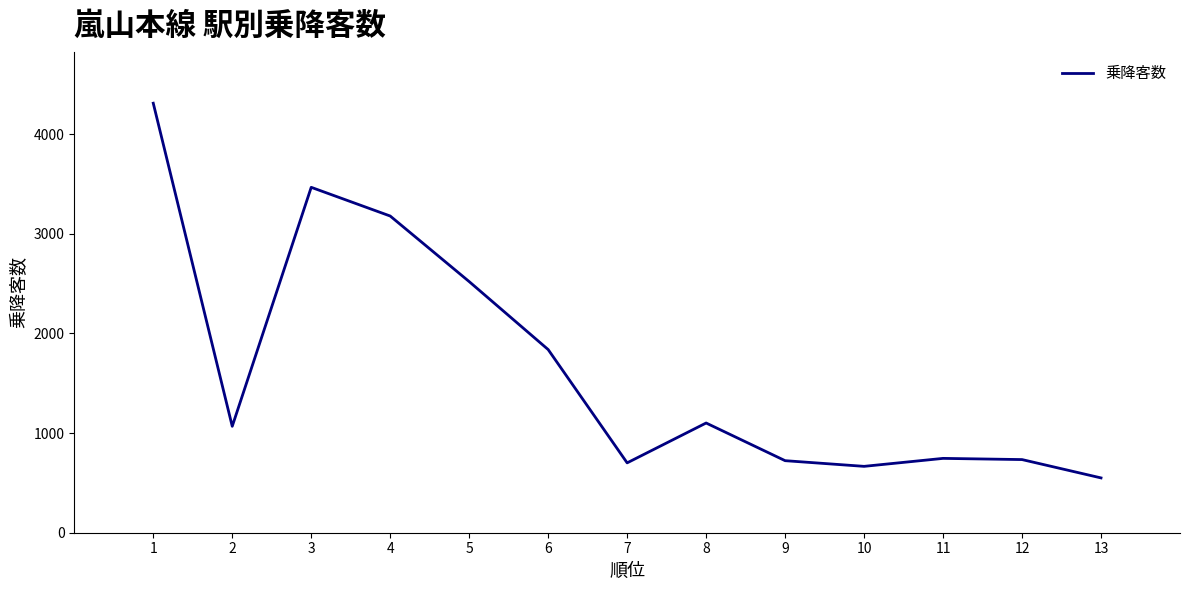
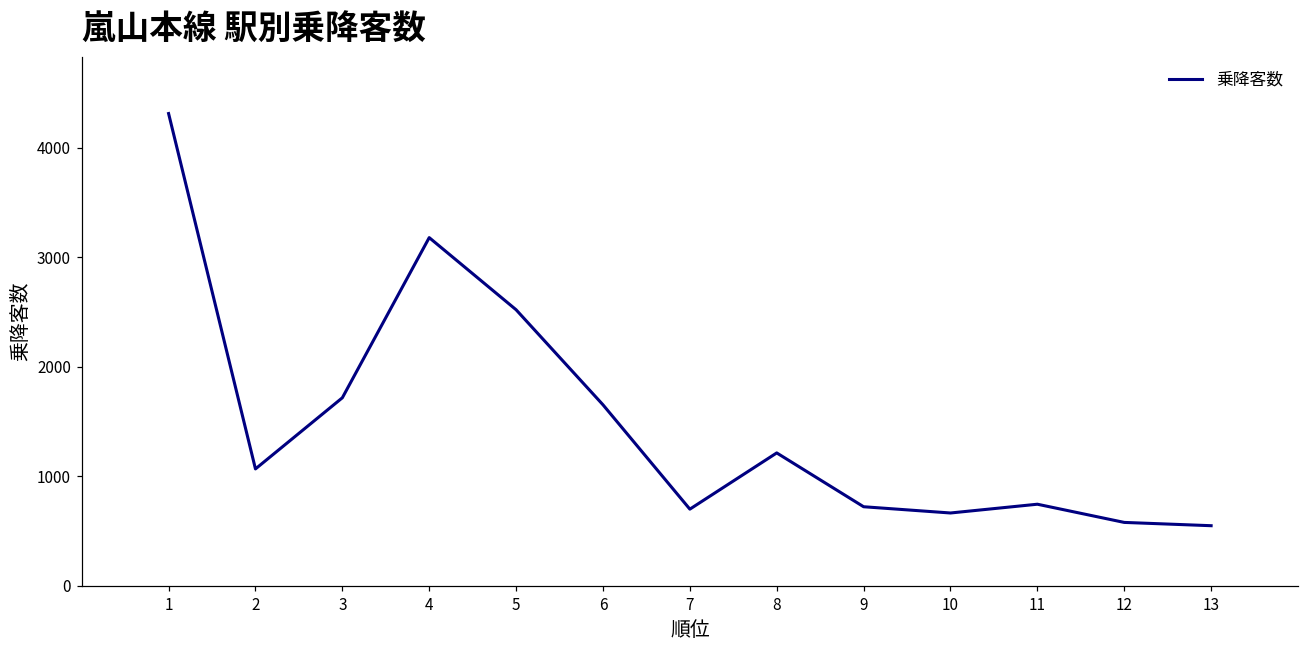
3: 3500 -> 1700
6: 1800 -> 1700
8: 1100 -> 1200
12: 700 -> 600
